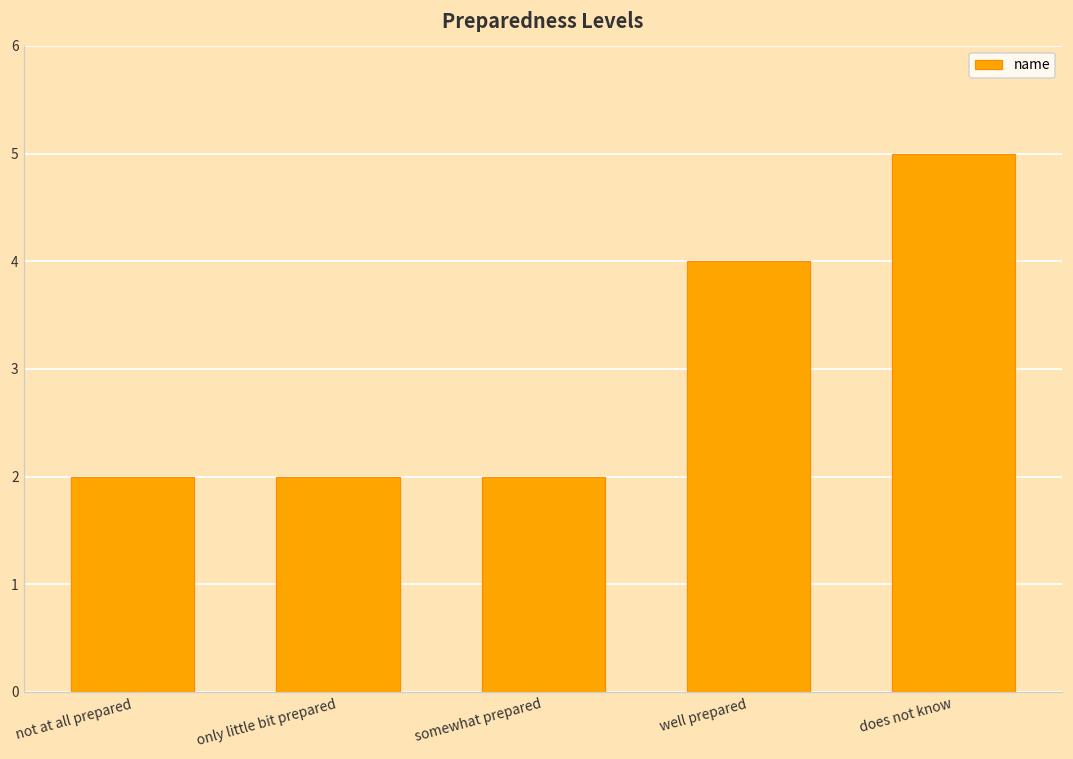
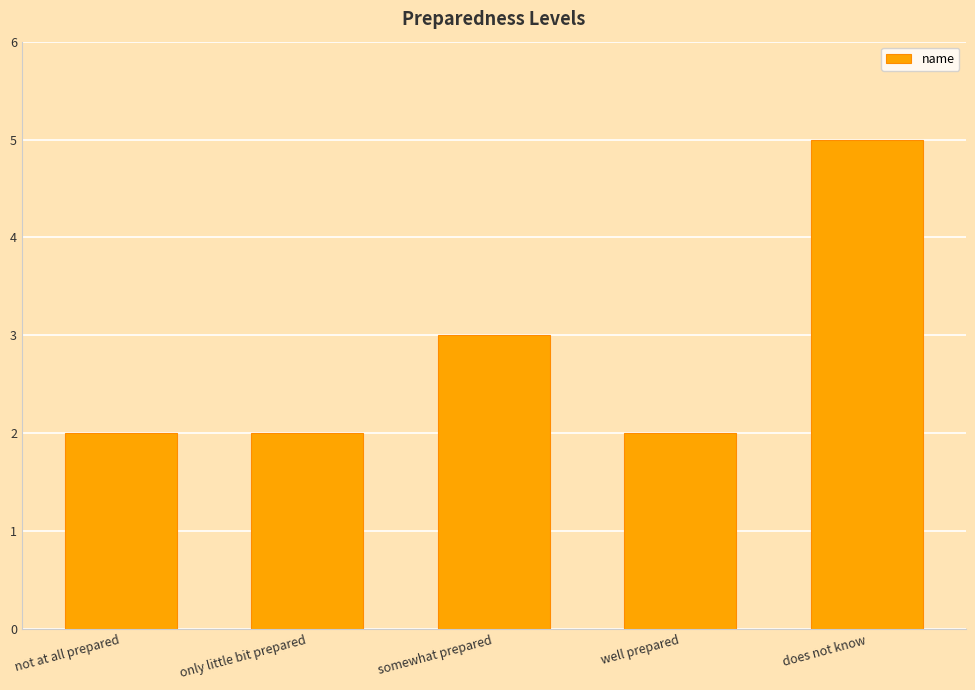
somewhat prepared: 2 -> 3
well prepared: 4 -> 2
